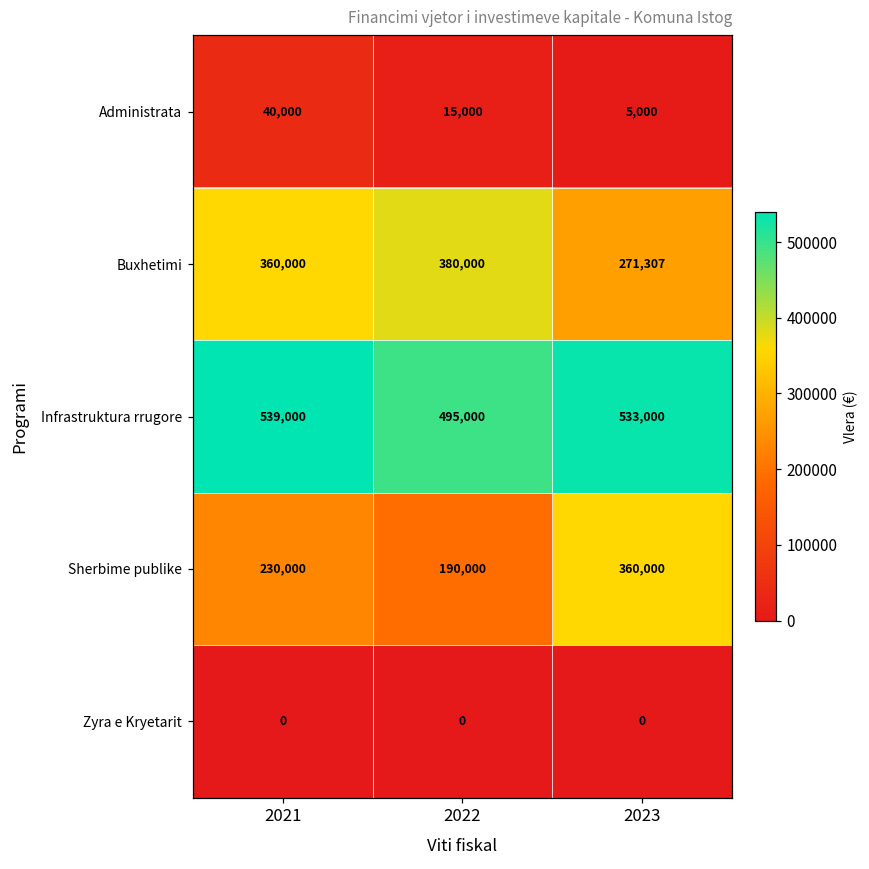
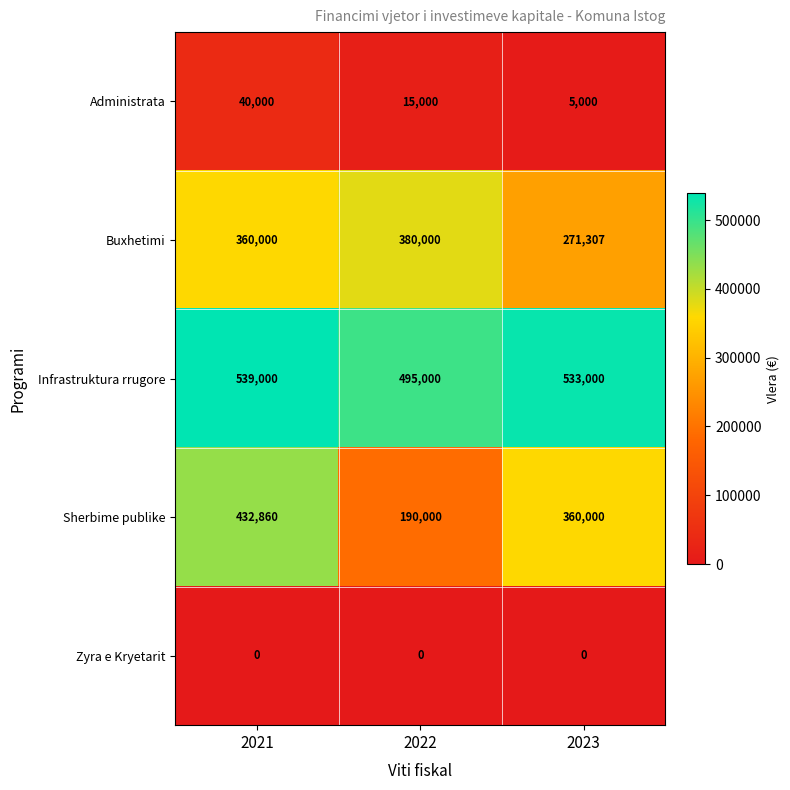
Sherbime publike, 2021: 230,000 -> 432,860
